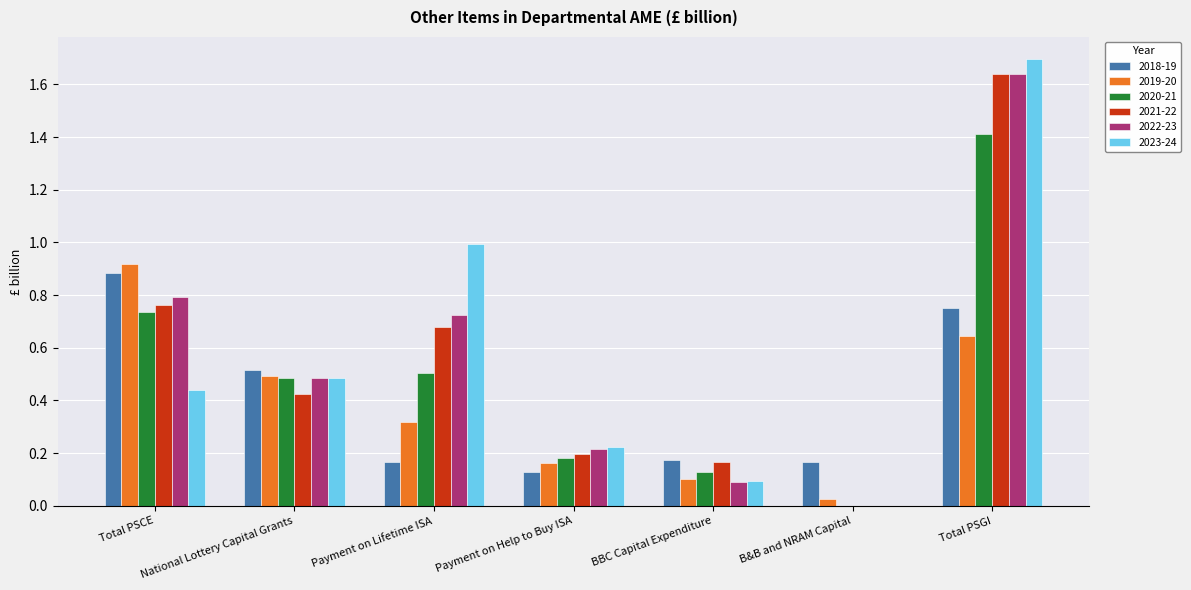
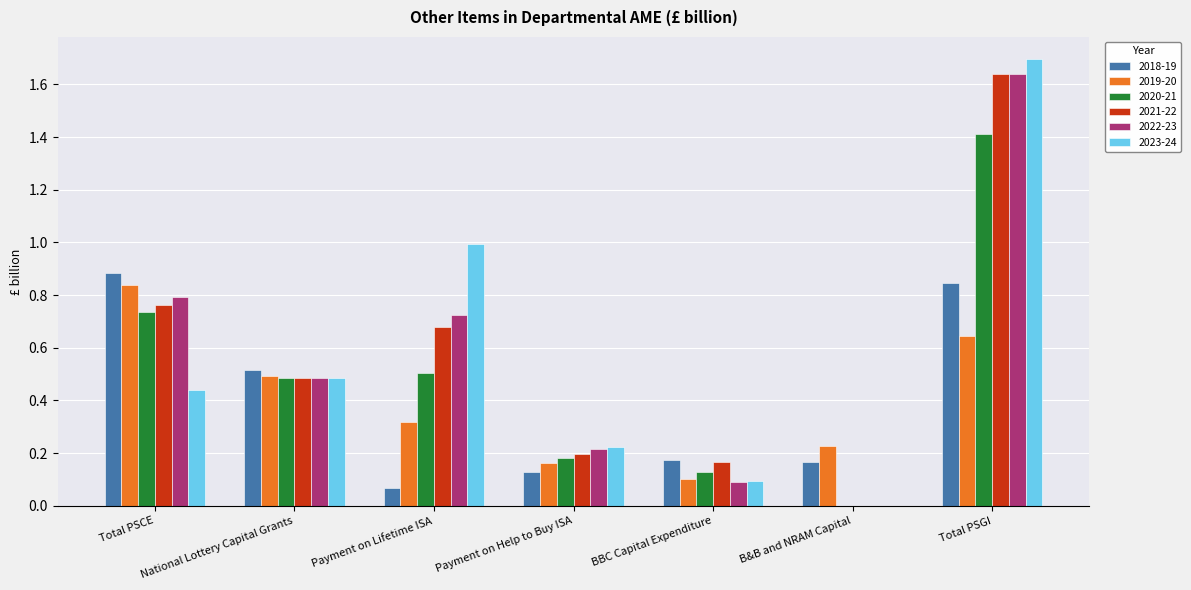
2019-20, Total PSCE: 0.92 -> 0.84
2021-22, National Lottery Capital Grants: 0.42 -> 0.49
2018-19, Payment on Lifetime ISA: 0.17 -> 0.07
2019-20, B&B and NRAM Capital: 0.03 -> 0.23
2018-19, Total PSGI: 0.75 -> 0.85
